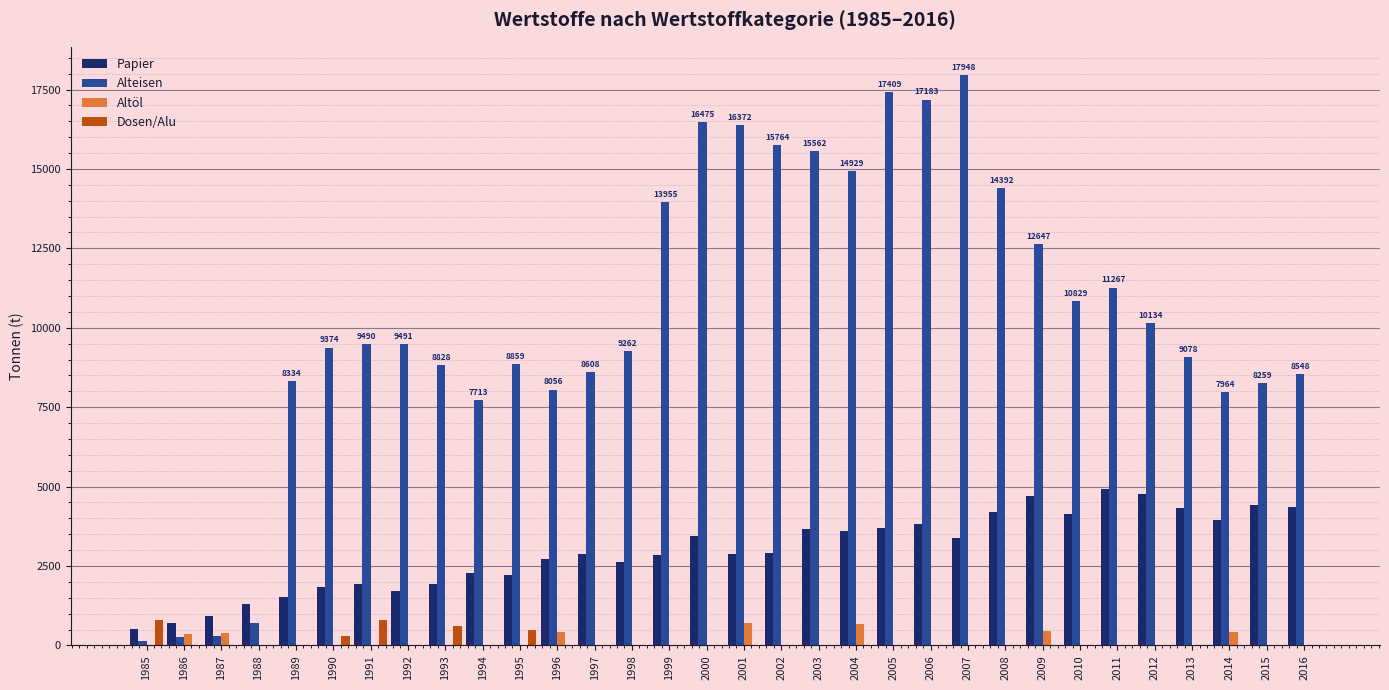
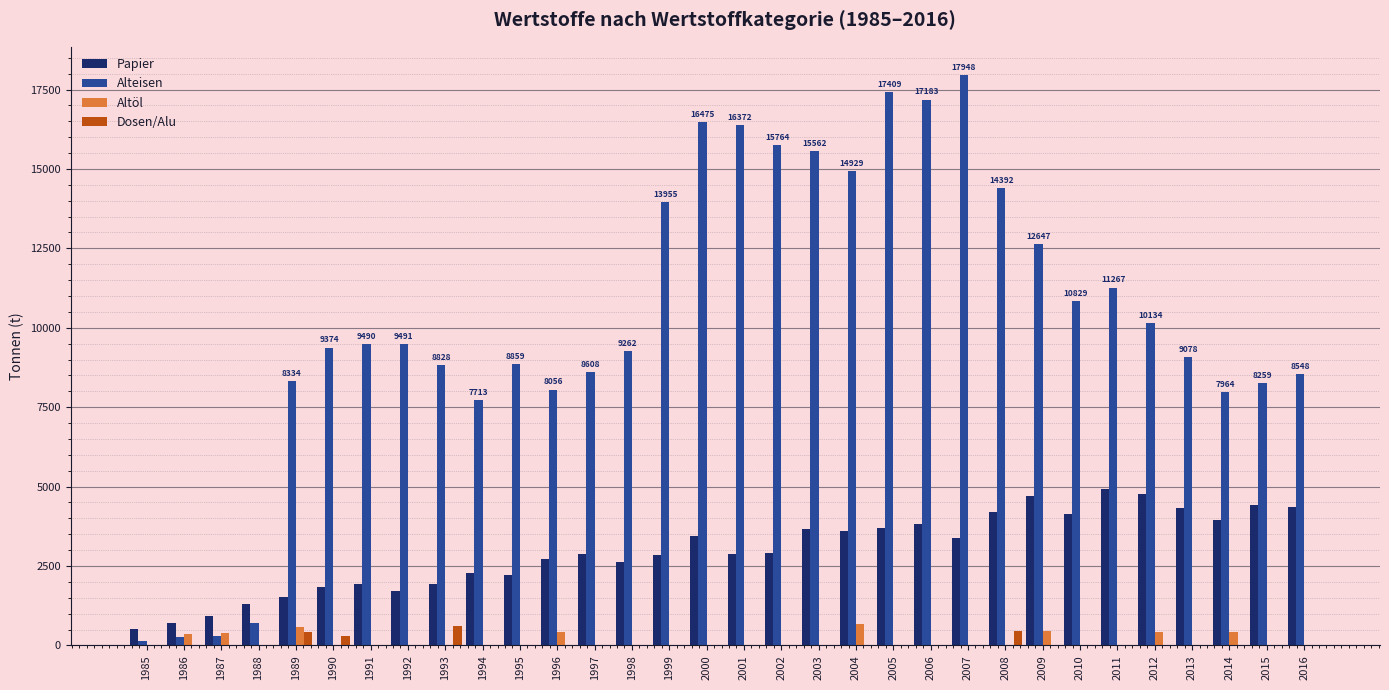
Dosen/Alu, 1985: 800 -> 0
Altöl, 1989: 0 -> 600
Dosen/Alu, 1989: 0 -> 400
Dosen/Alu, 1991: 800 -> 0
Dosen/Alu, 1995: 500 -> 0
Altöl, 2001: 700 -> 0
Dosen/Alu, 2008: 0 -> 500
Altöl, 2012: 0 -> 400
